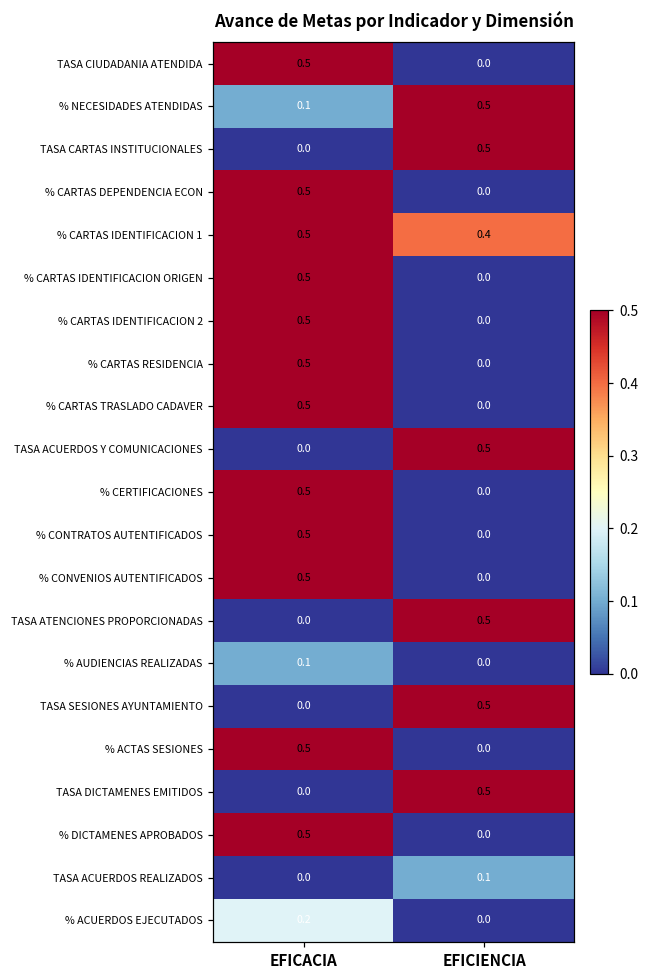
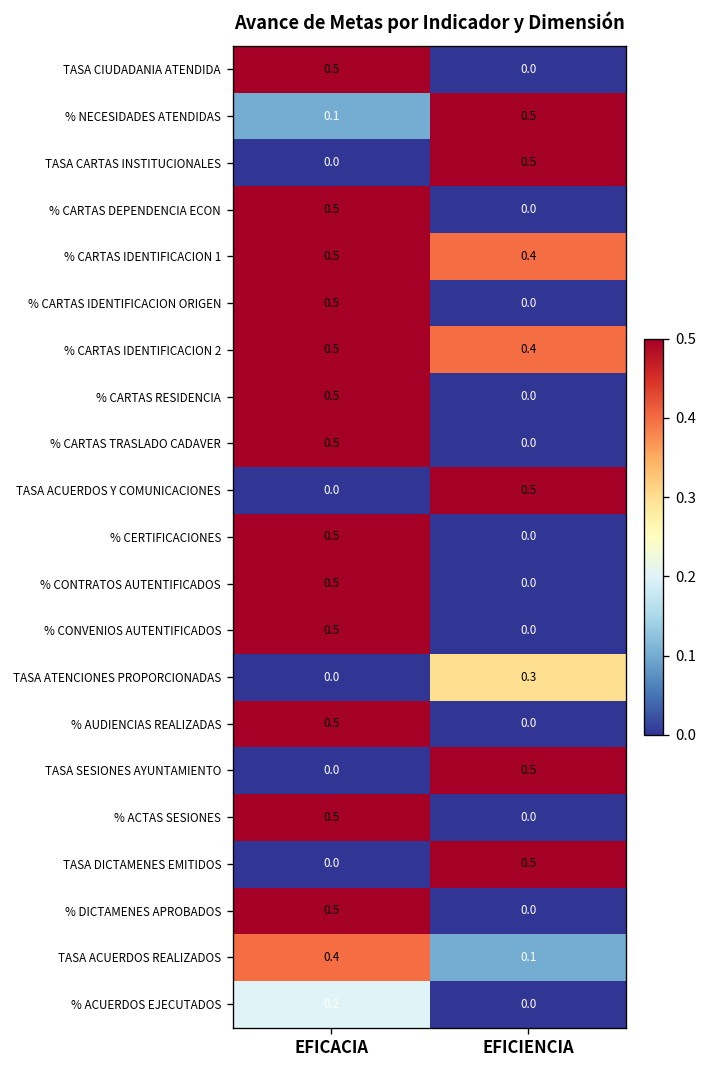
% CARTAS IDENTIFICACION 2, EFICIENCIA: 0.0 -> 0.4
TASA ATENCIONES PROPORCIONADAS, EFICIENCIA: 0.5 -> 0.3
% AUDIENCIAS REALIZADAS, EFICACIA: 0.1 -> 0.5
TASA ACUERDOS REALIZADOS, EFICACIA: 0.0 -> 0.4
